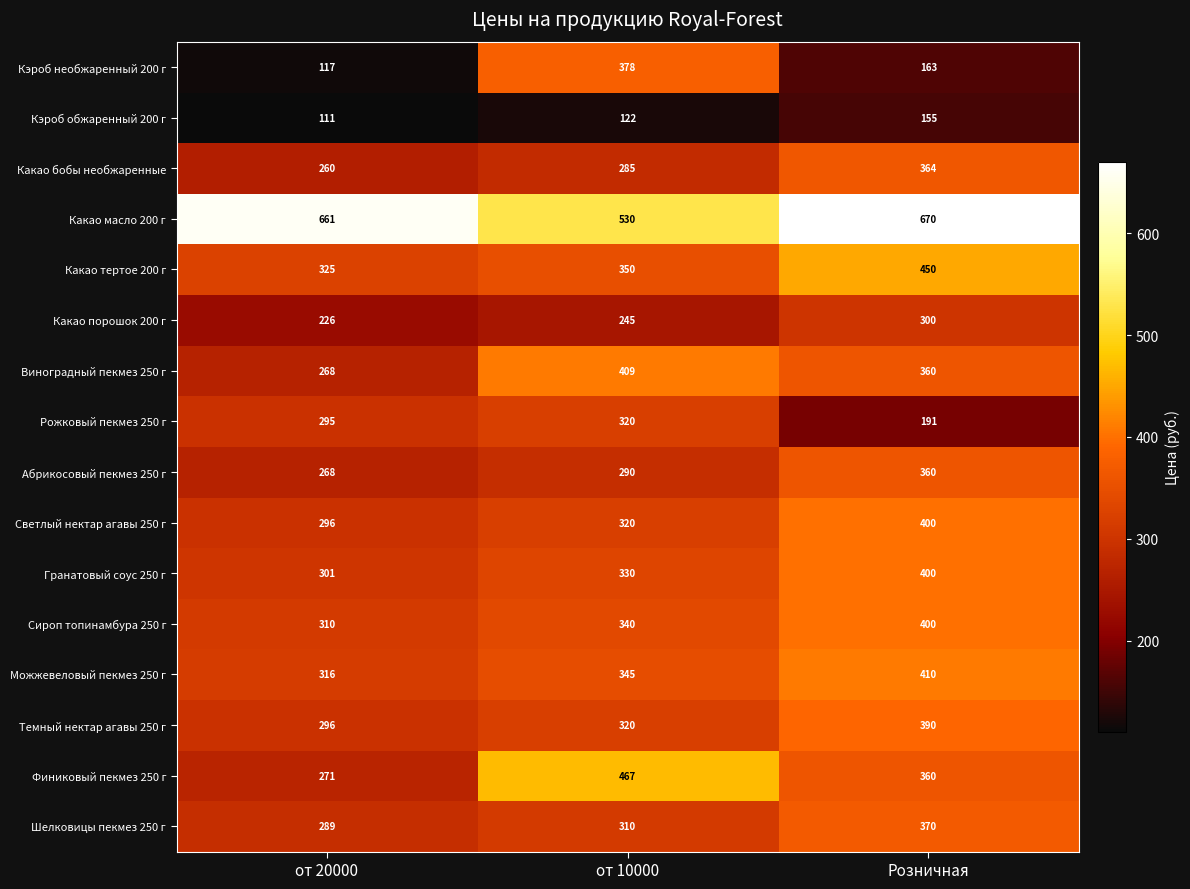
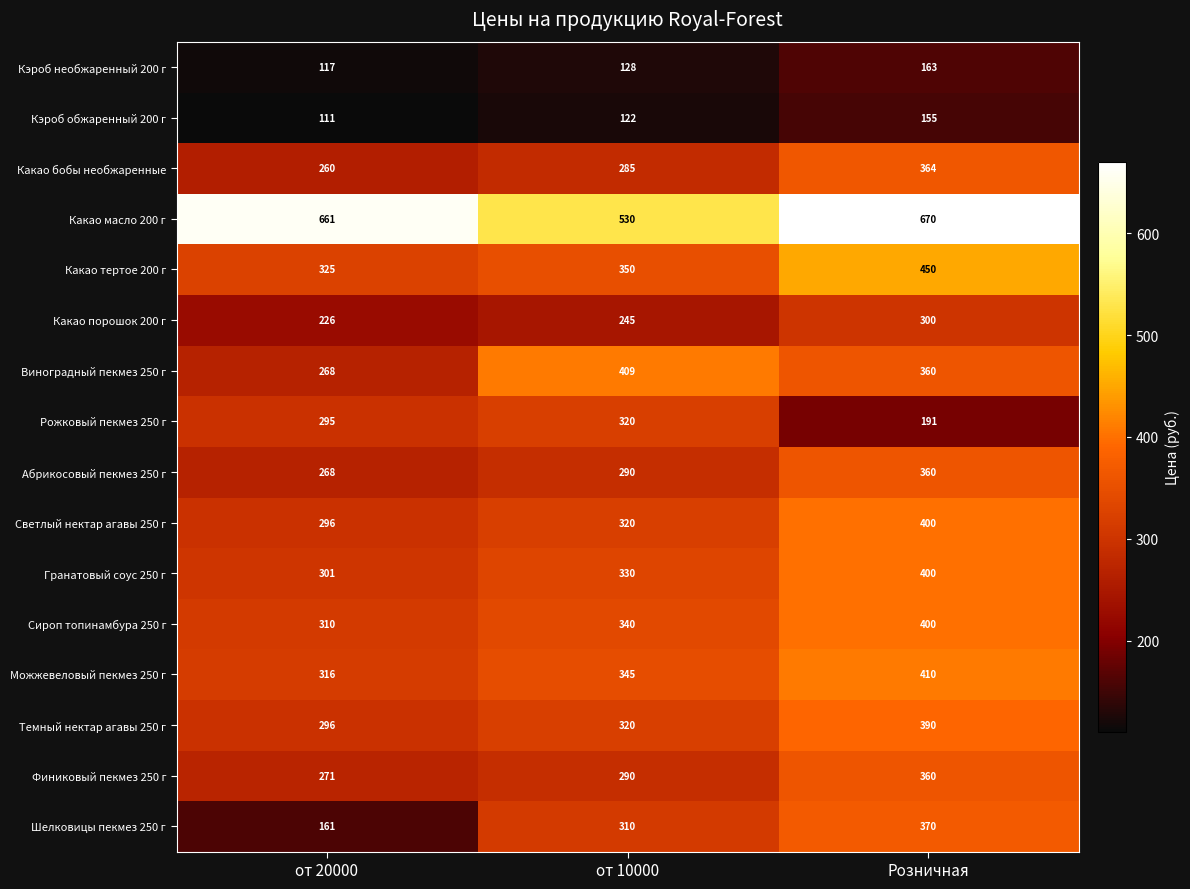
Кэроб необжаренный 200 г, от 10000: 378 -> 128
Финиковый пекмез 250 г, от 10000: 467 -> 290
Шелковицы пекмез 250 г, от 20000: 289 -> 161
